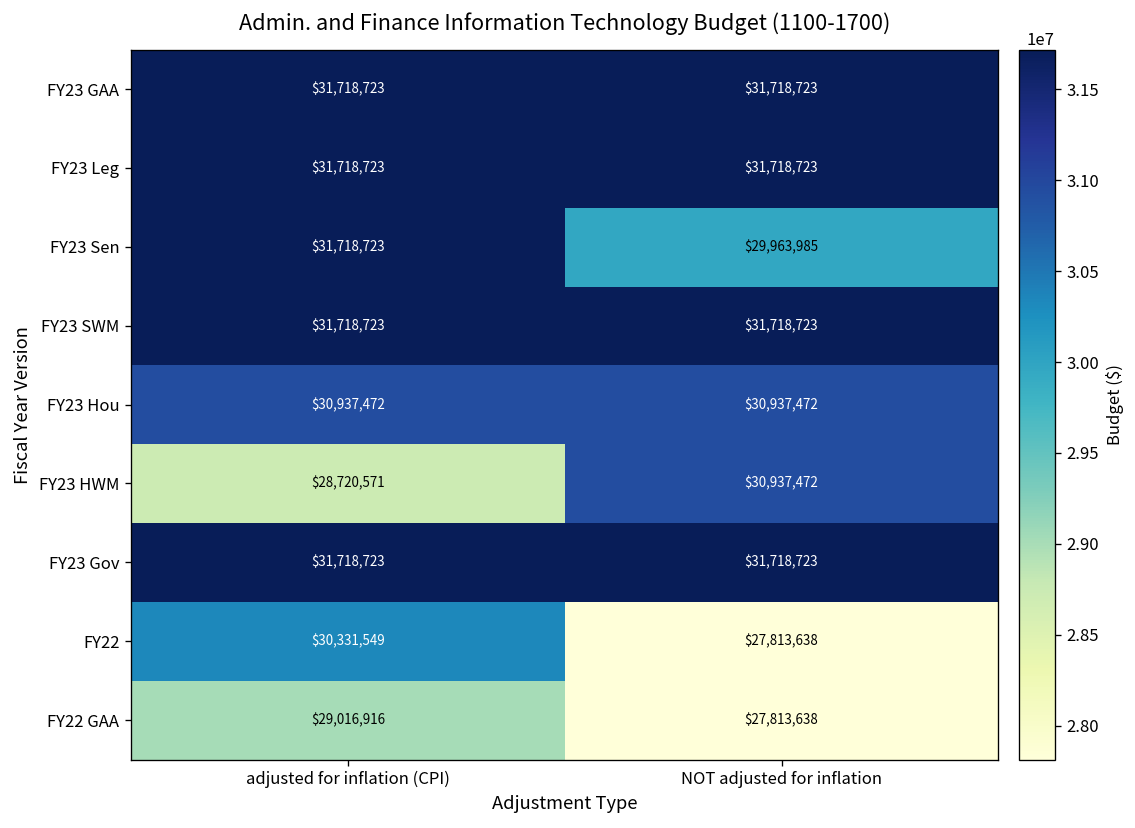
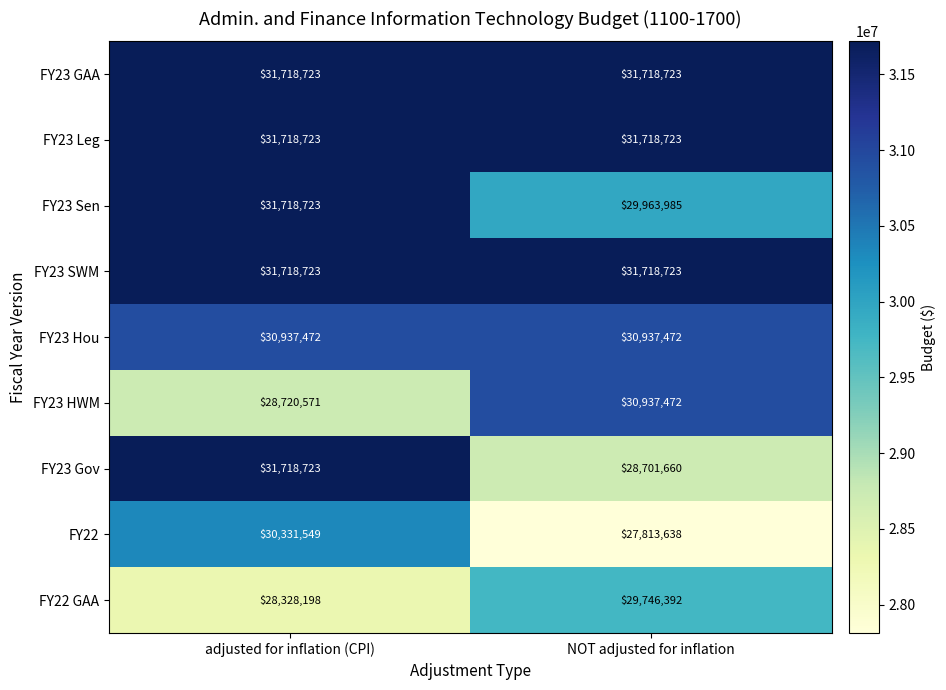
FY23 Gov, NOT adjusted for inflation: $31,718,723 -> $28,701,660
FY22 GAA, adjusted for inflation (CPI): $29,016,916 -> $28,328,198
FY22 GAA, NOT adjusted for inflation: $27,813,638 -> $29,746,392
